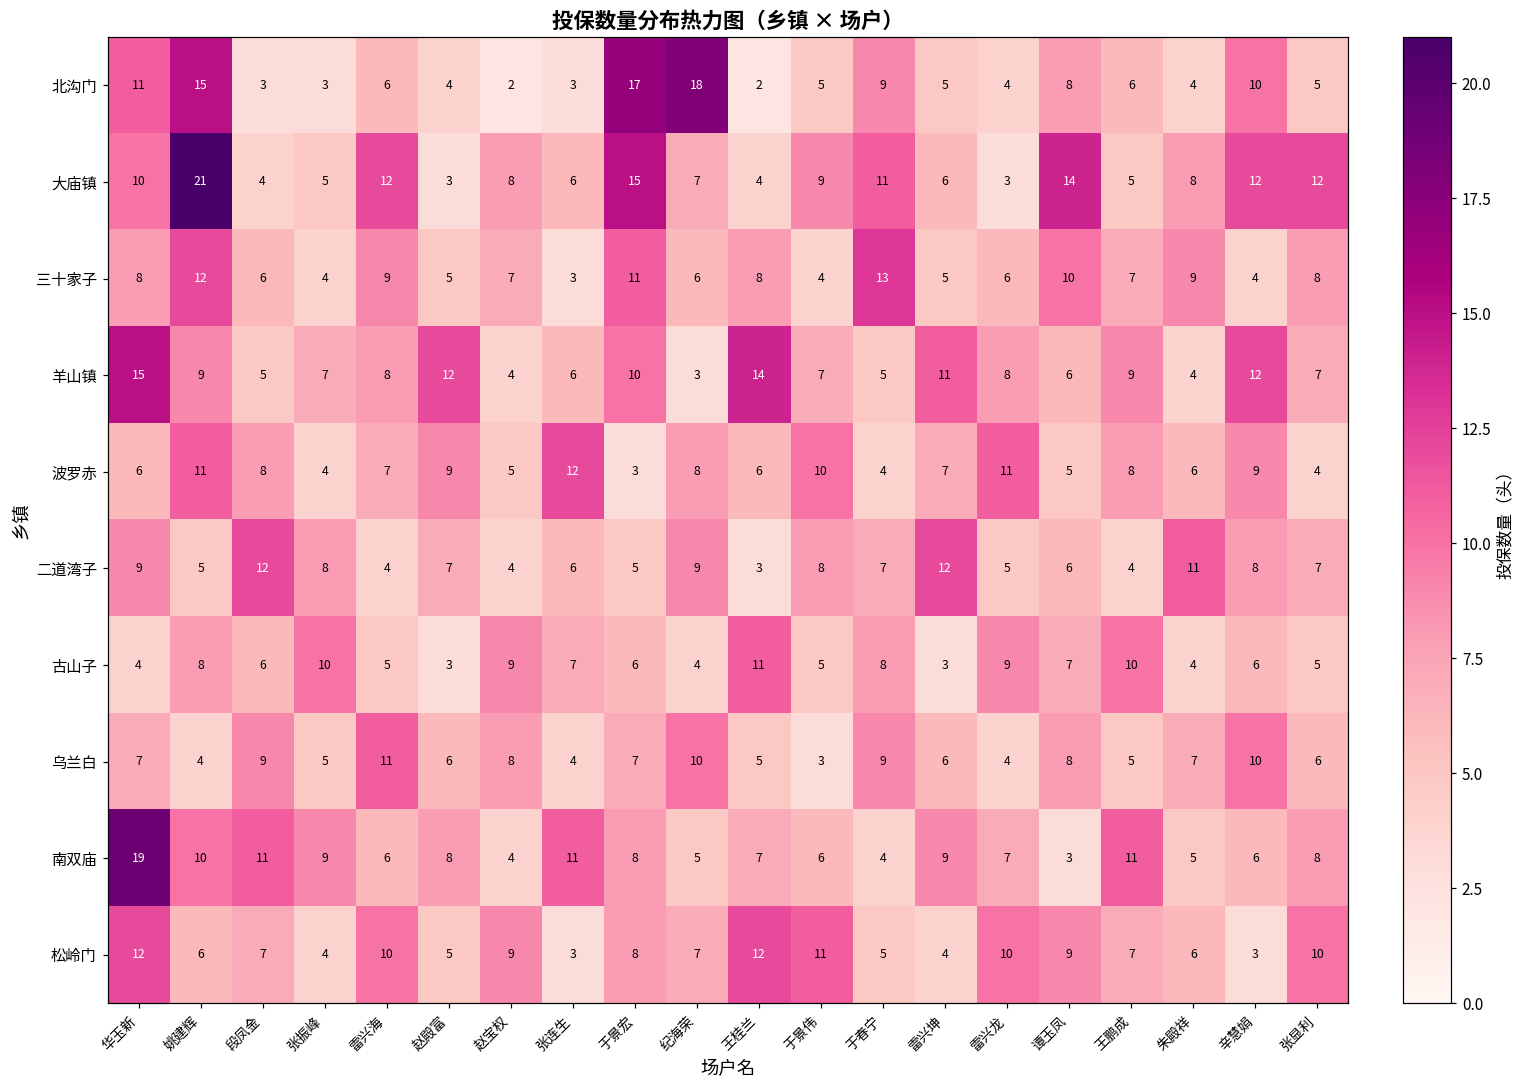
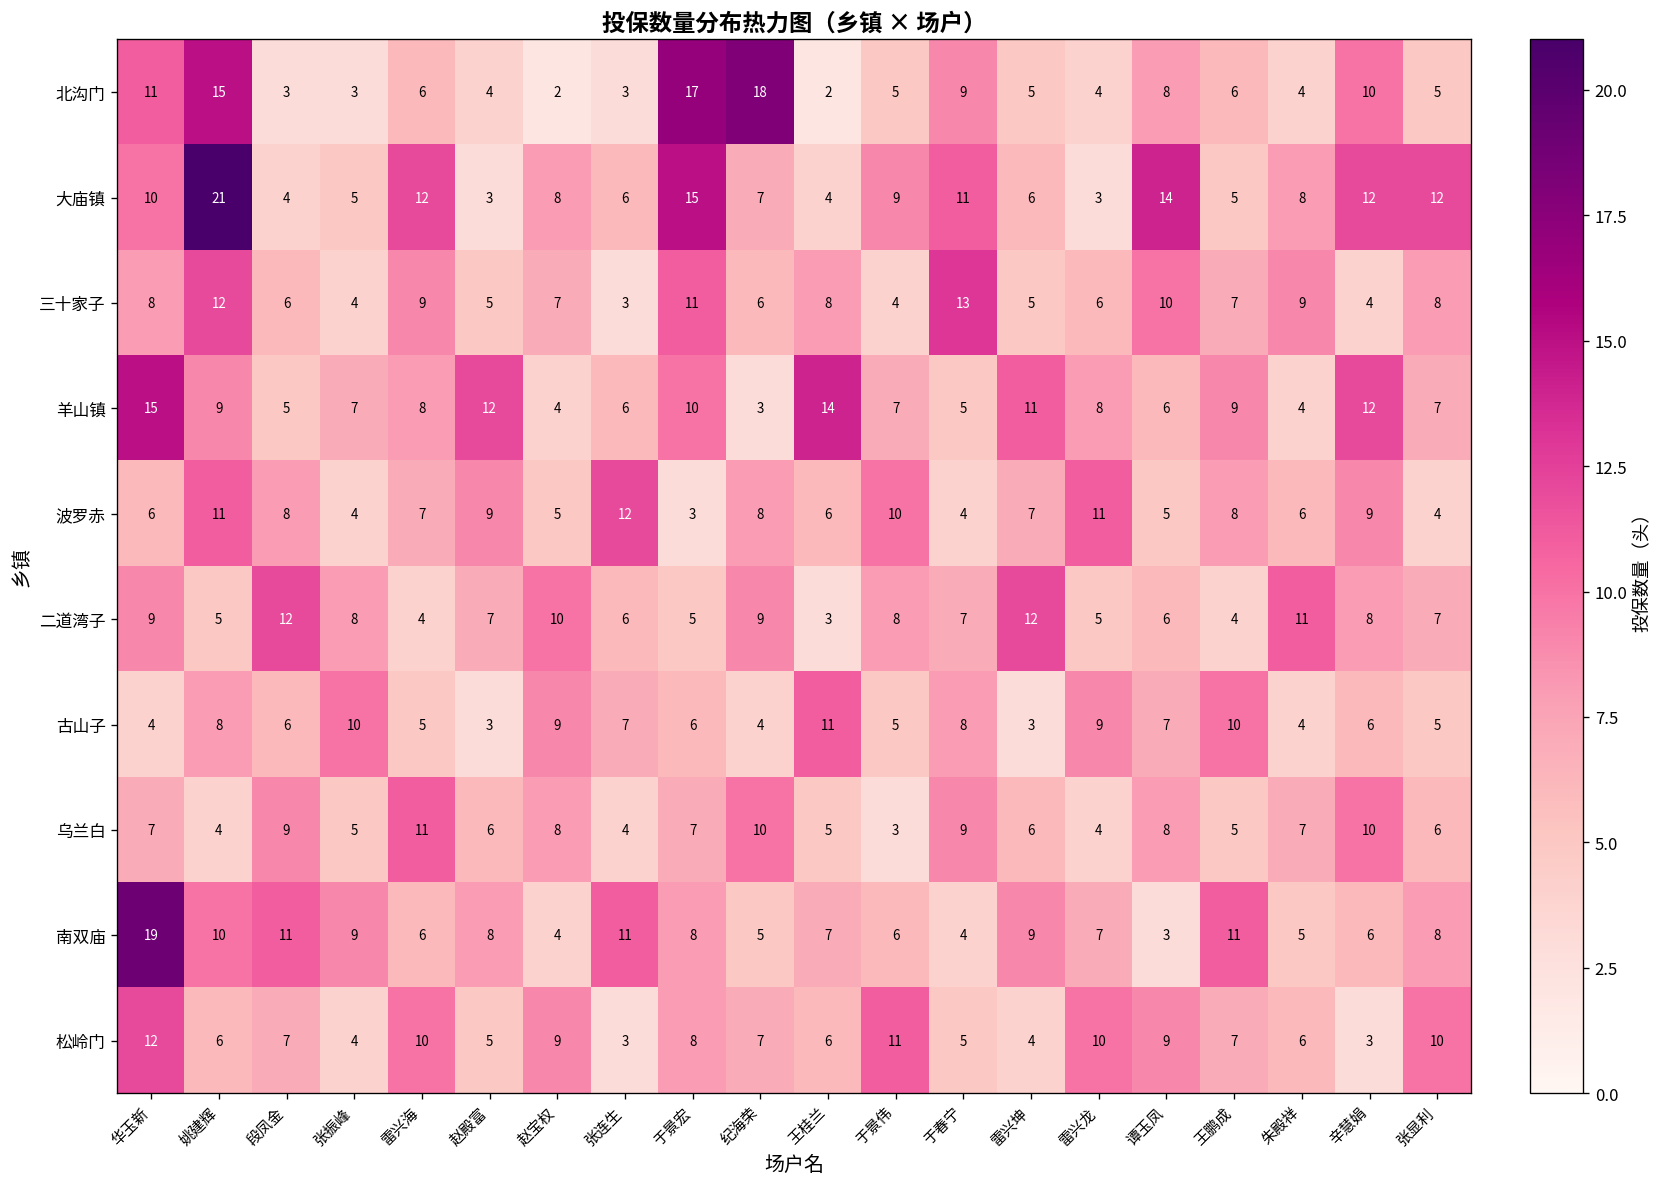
二道湾子, 赵宝权: 4 -> 10
松岭门, 王桂兰: 12 -> 6
